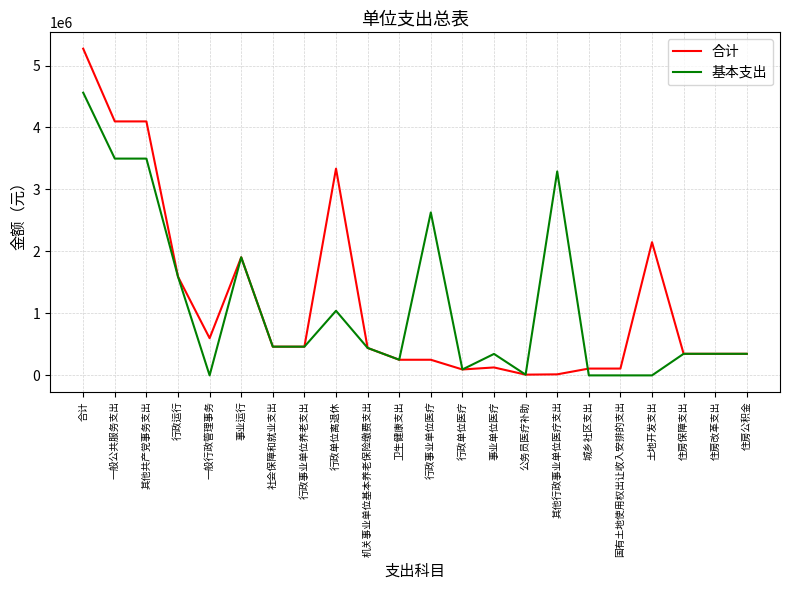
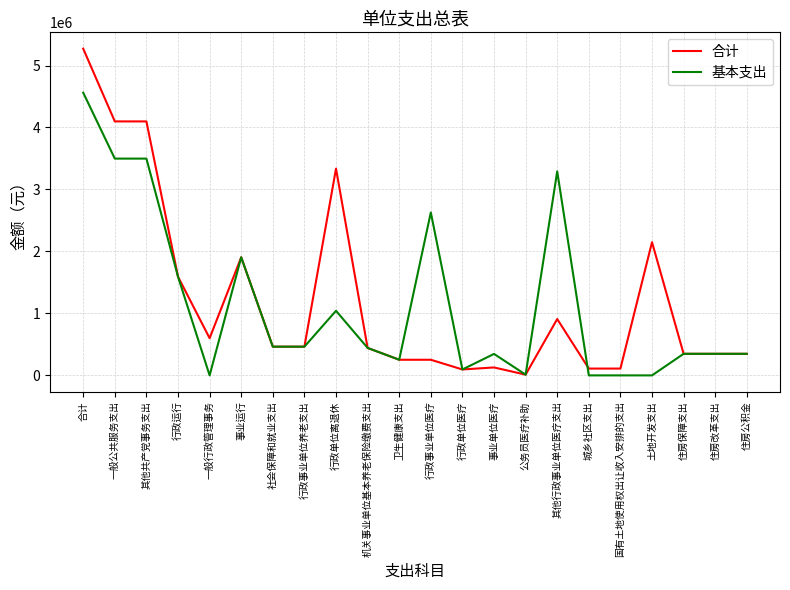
合计, 其他行政事业单位医疗支出: 0 -> 900000
